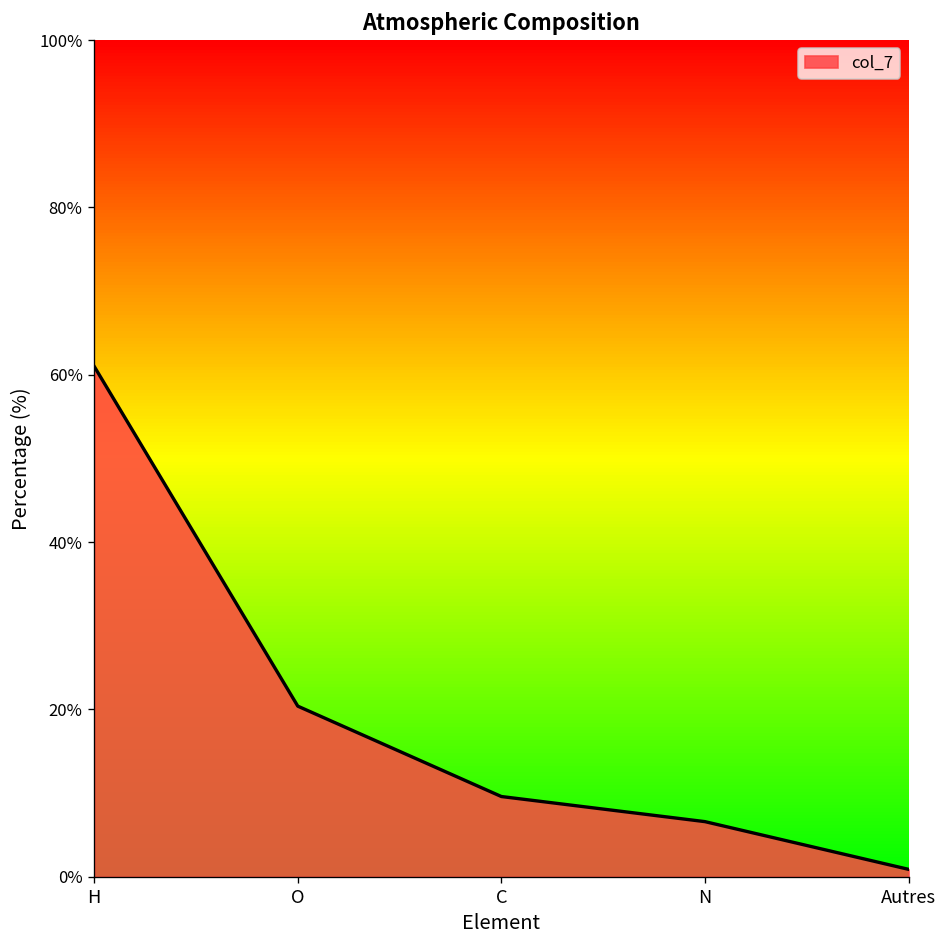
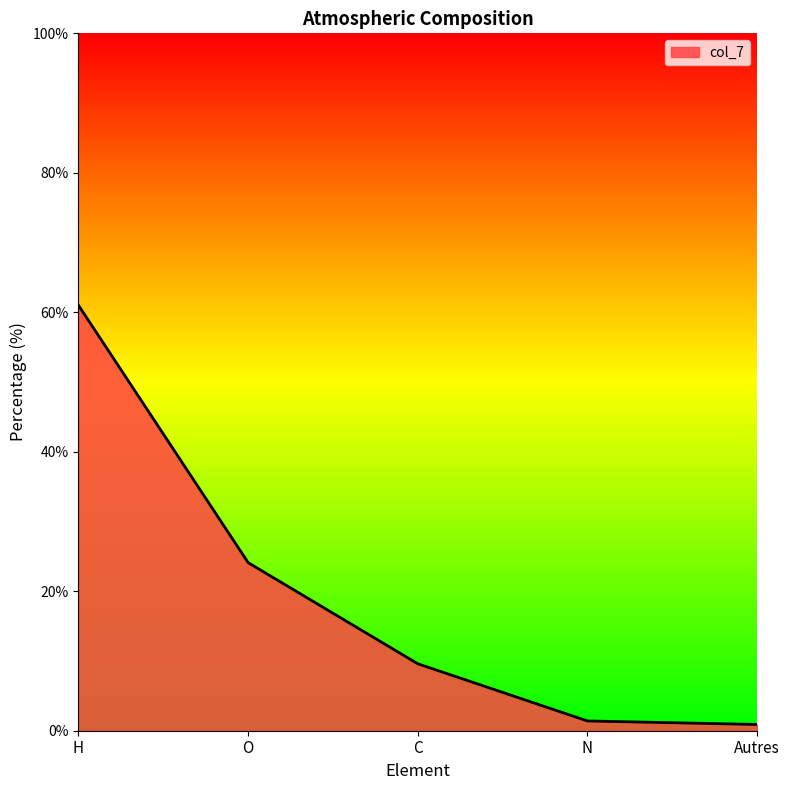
O: 20% -> 24%
N: 7% -> 1%
